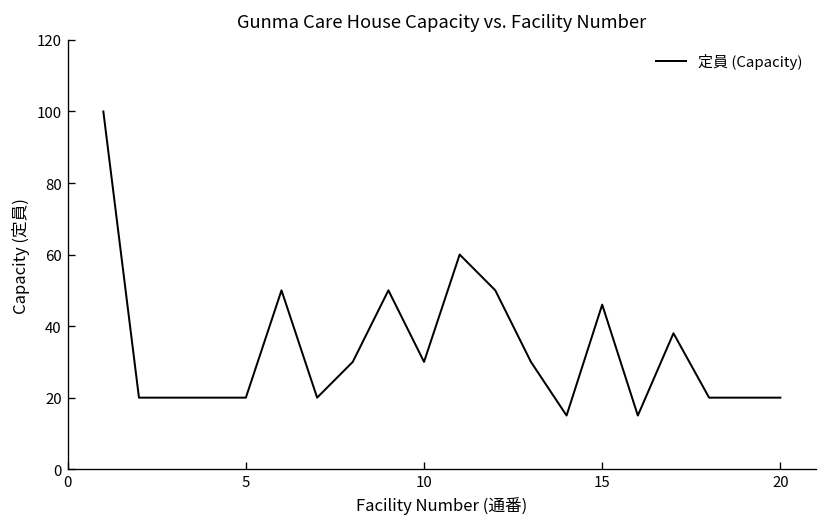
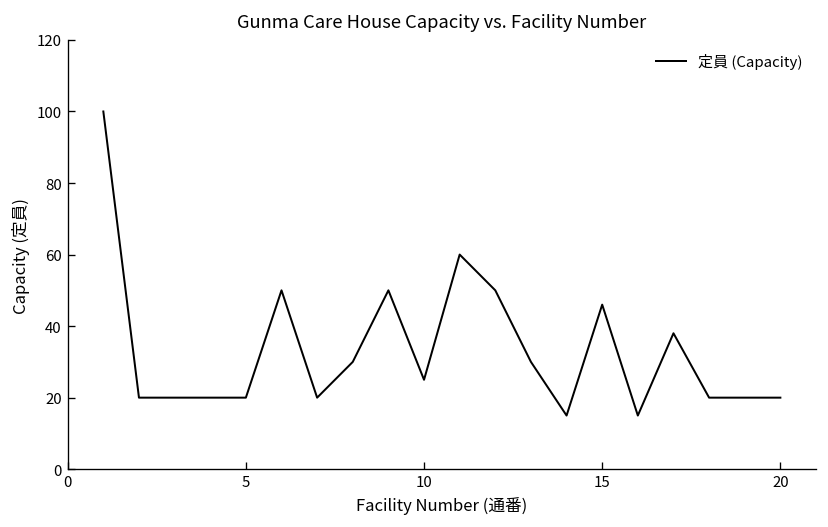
10: 30 -> 25
